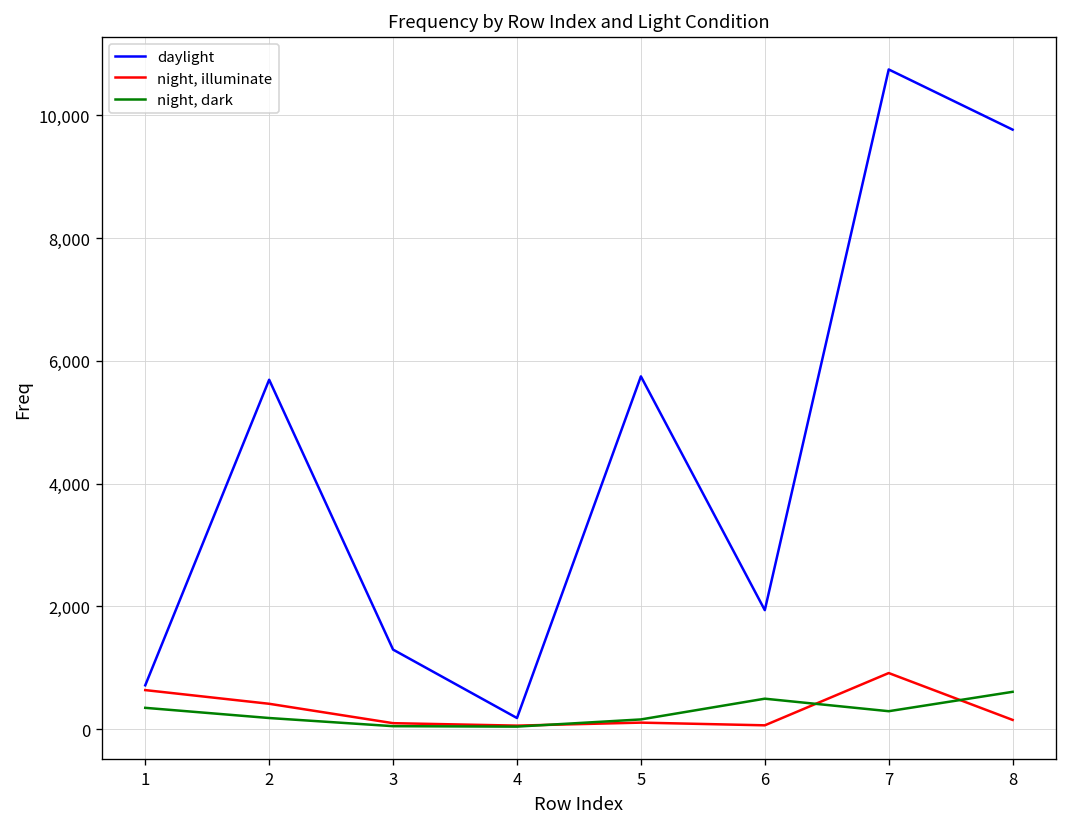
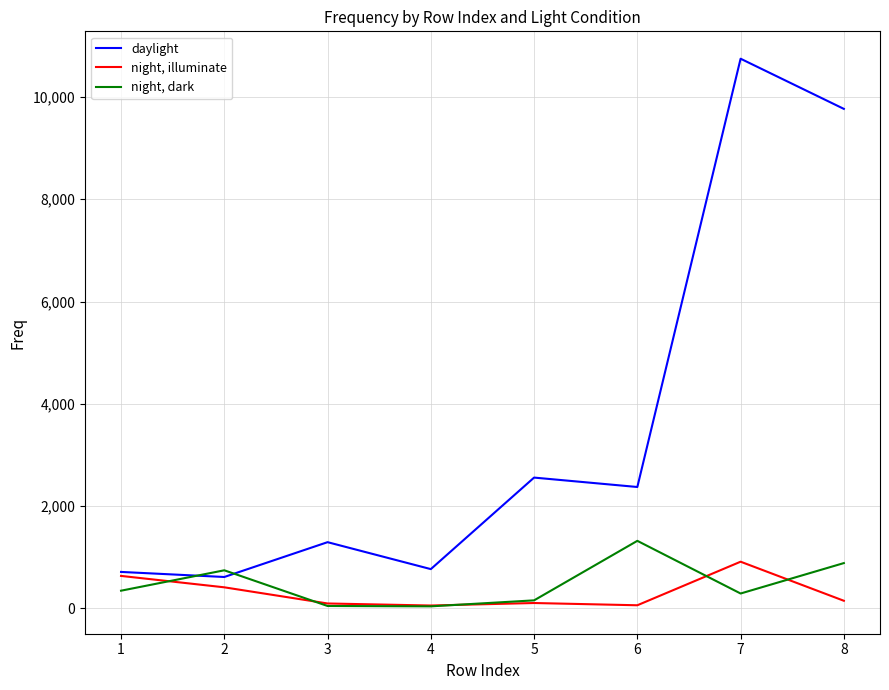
daylight, 2: 5,700 -> 600
night, dark, 2: 200 -> 700
daylight, 4: 200 -> 800
daylight, 5: 5,700 -> 2,600
daylight, 6: 1,900 -> 2,400
night, dark, 6: 500 -> 1,300
night, dark, 8: 600 -> 900
